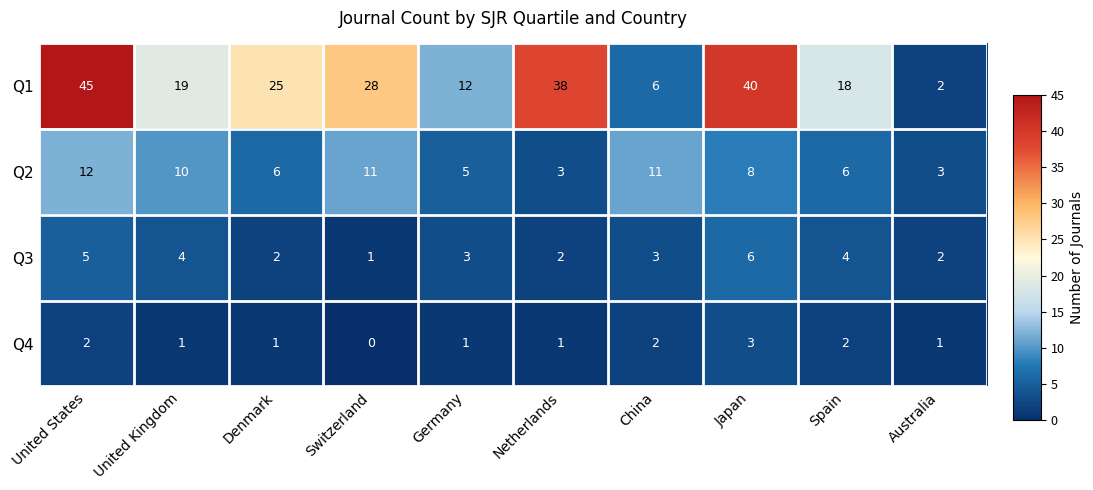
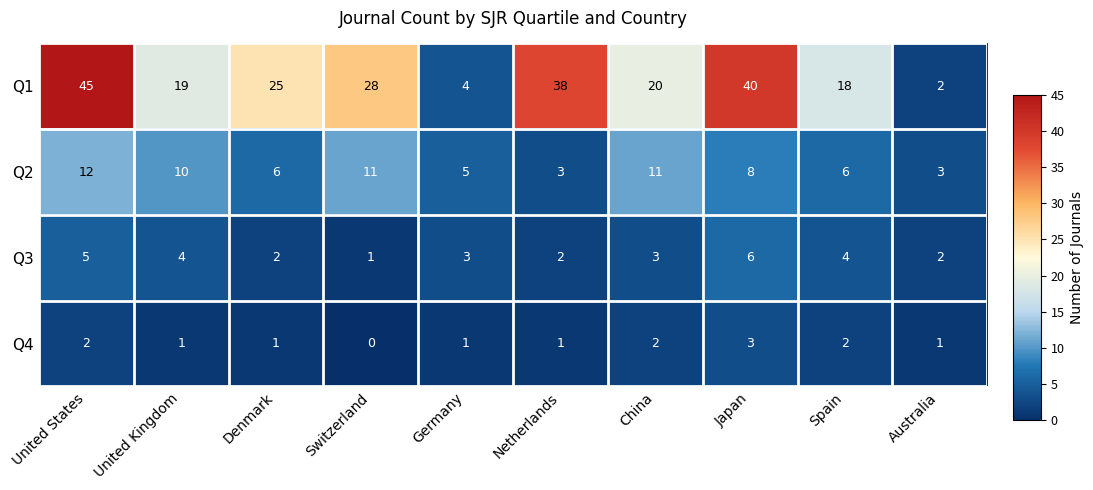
Q1, Germany: 12 -> 4
Q1, China: 6 -> 20
